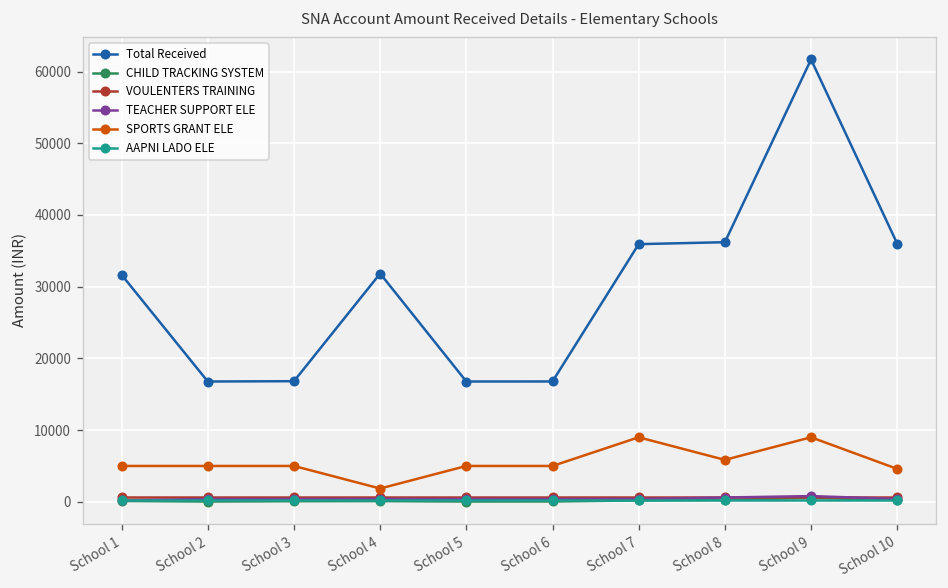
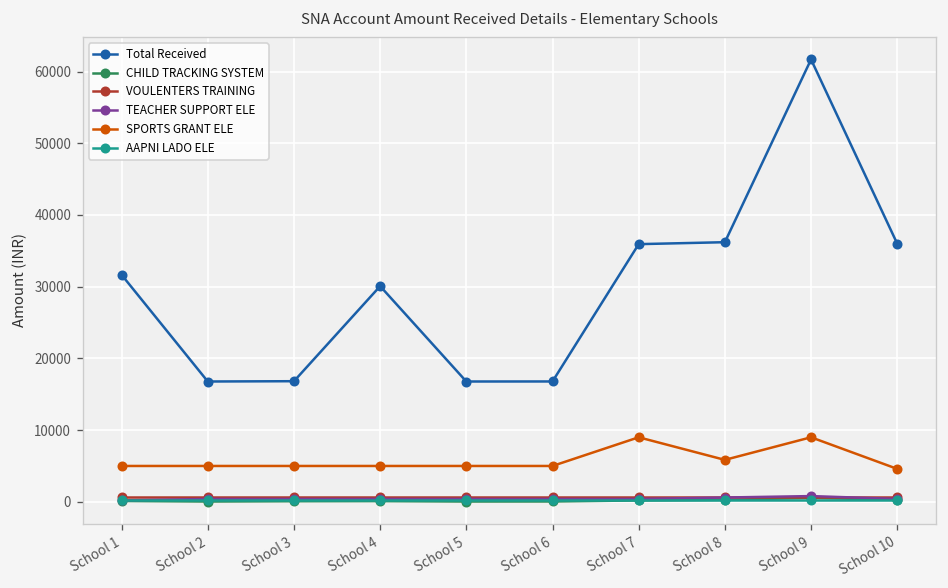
Total Received, School 4: 32000 -> 30000
SPORTS GRANT ELE, School 4: 2000 -> 5000
